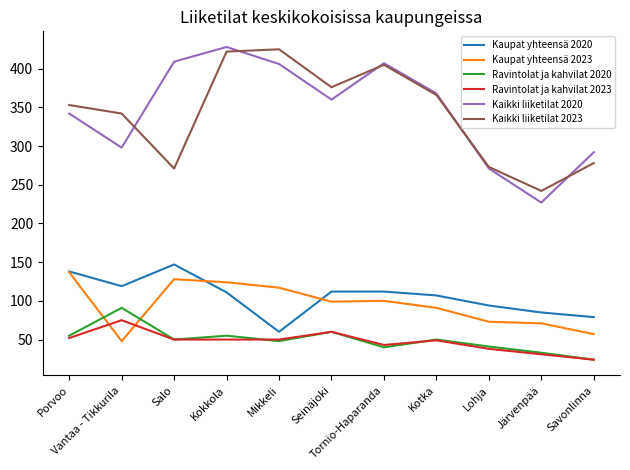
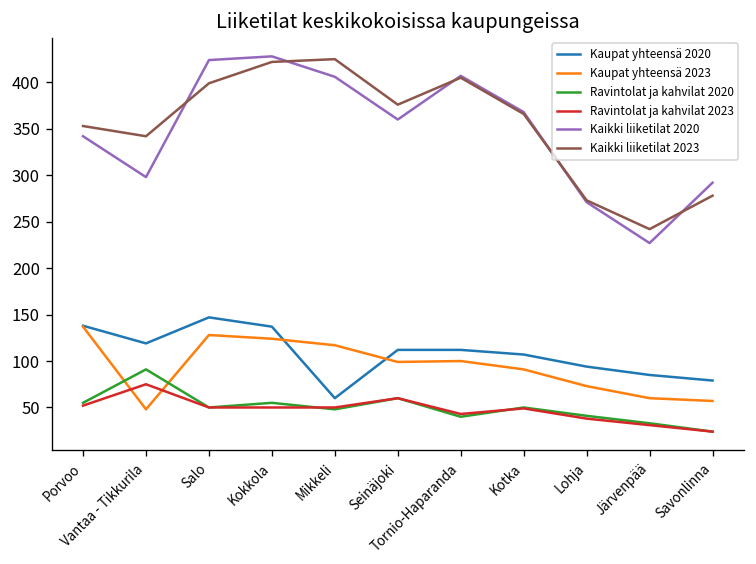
Kaikki liiketilat 2020, Salo: 410 -> 420
Kaikki liiketilat 2023, Salo: 270 -> 400
Kaupat yhteensä 2020, Kokkola: 110 -> 140
Kaupat yhteensä 2023, Järvenpää: 70 -> 60
